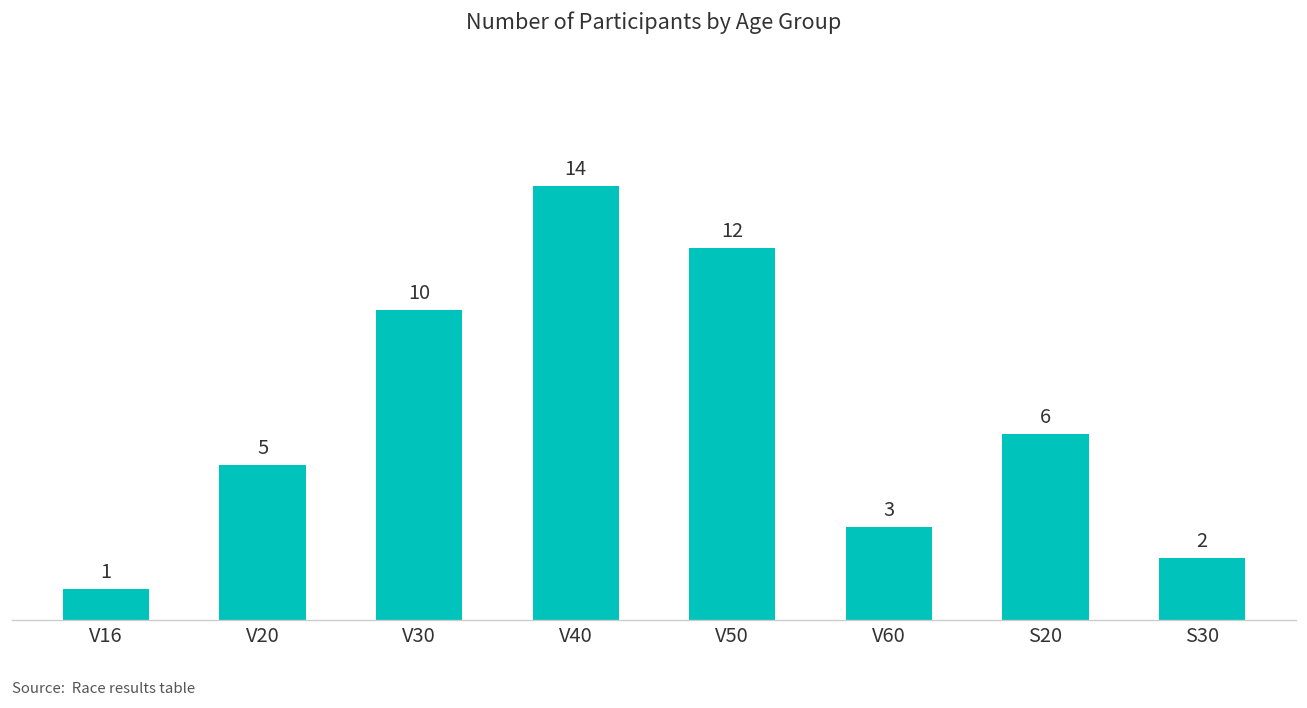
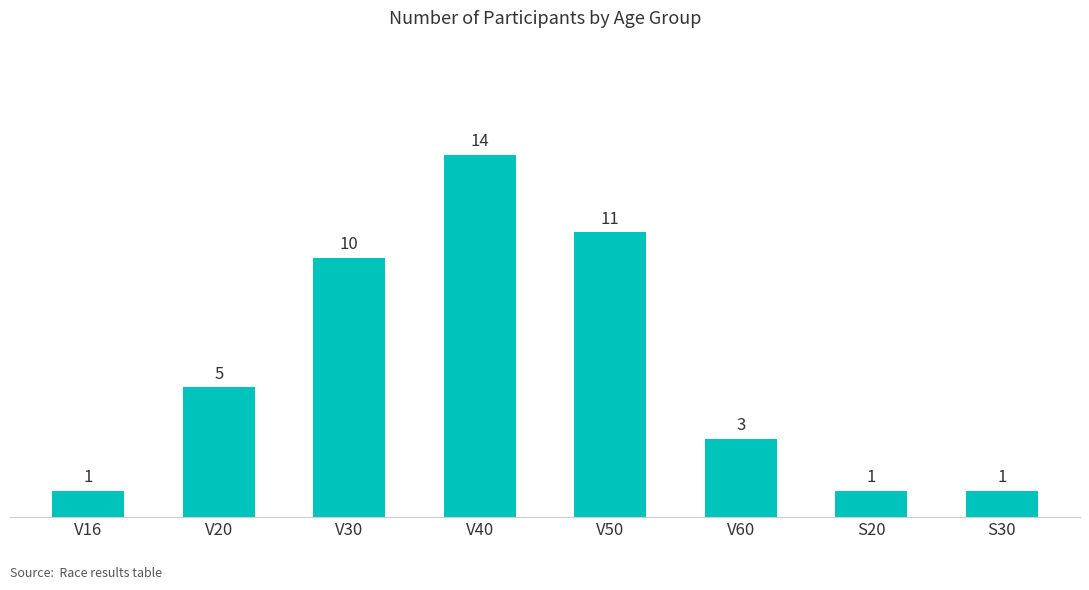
V50: 12 -> 11
S20: 6 -> 1
S30: 2 -> 1
